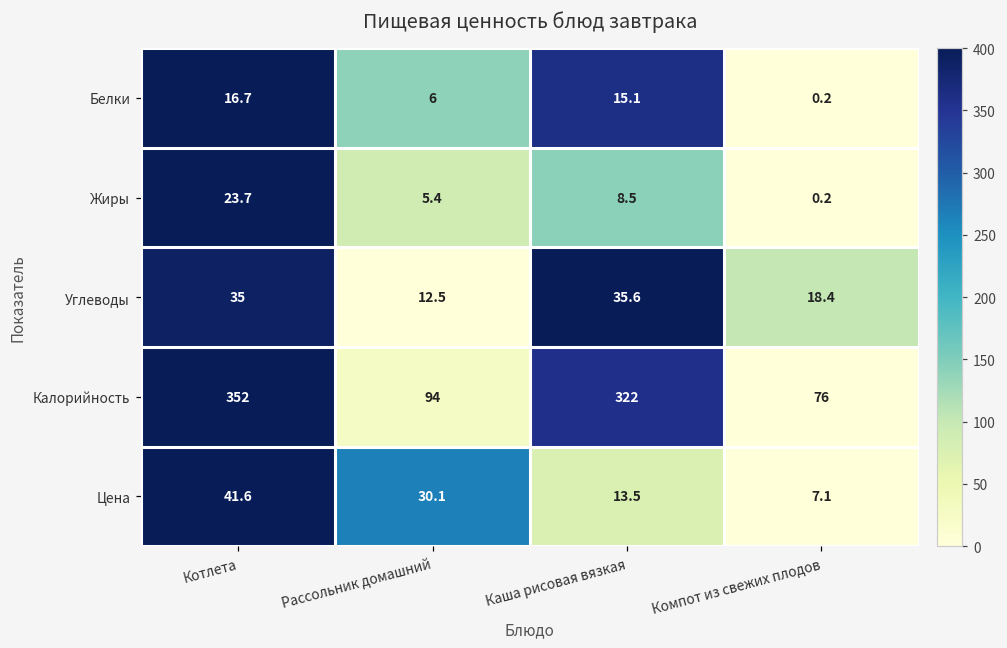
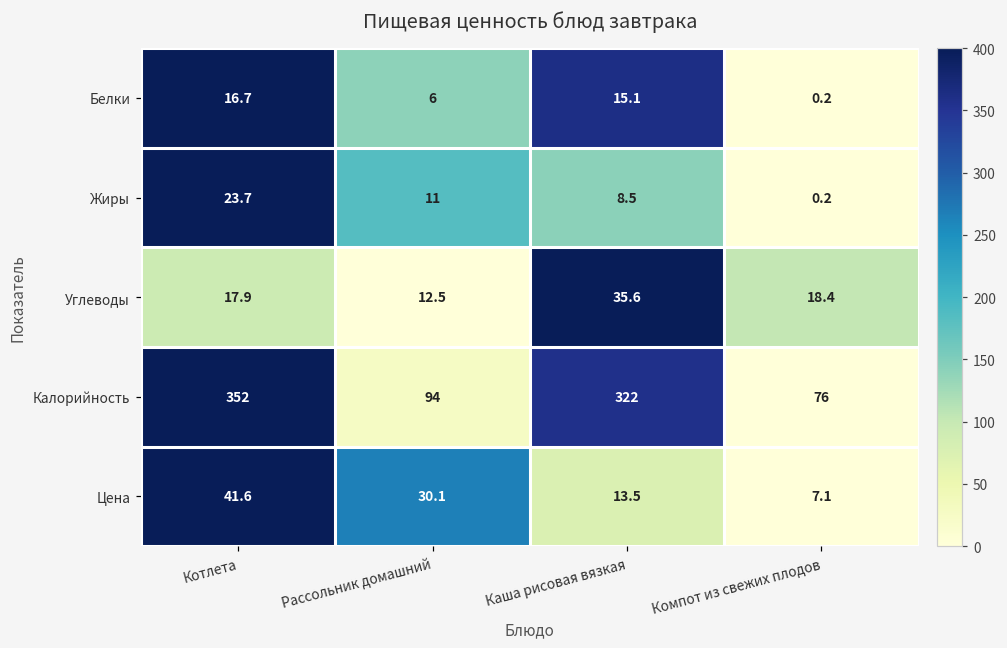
Жиры, Рассольник домашний: 5.4 -> 11
Углеводы, Котлета: 35 -> 17.9
